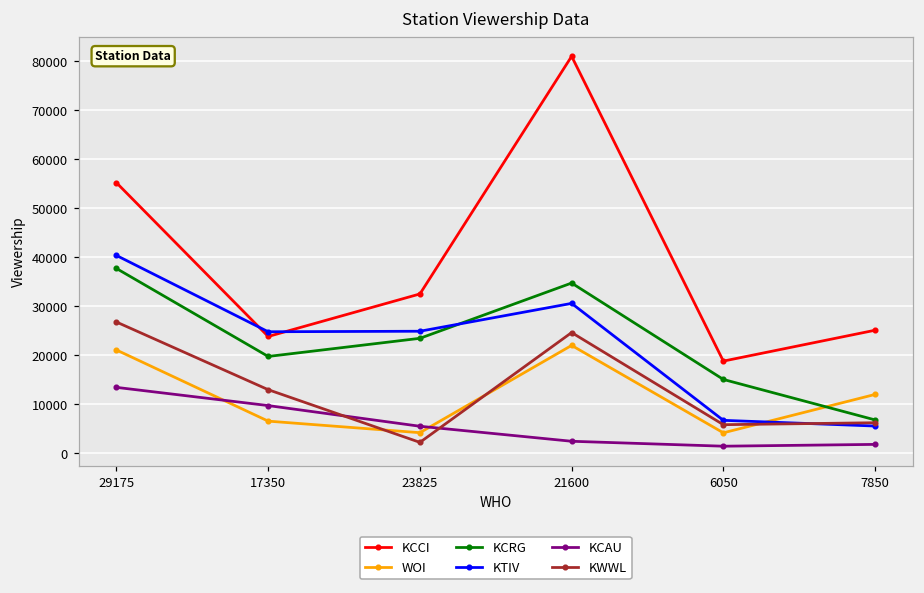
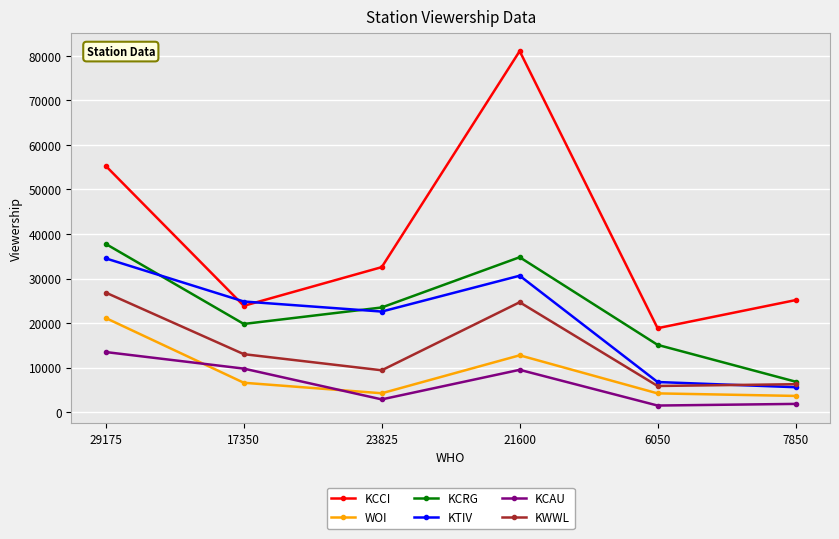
KTIV, 29175: 40000 -> 35000
KTIV, 23825: 25000 -> 23000
KCAU, 23825: 6000 -> 3000
KWWL, 23825: 2000 -> 9000
WOI, 21600: 22000 -> 13000
KCAU, 21600: 2000 -> 10000
WOI, 7850: 12000 -> 4000
